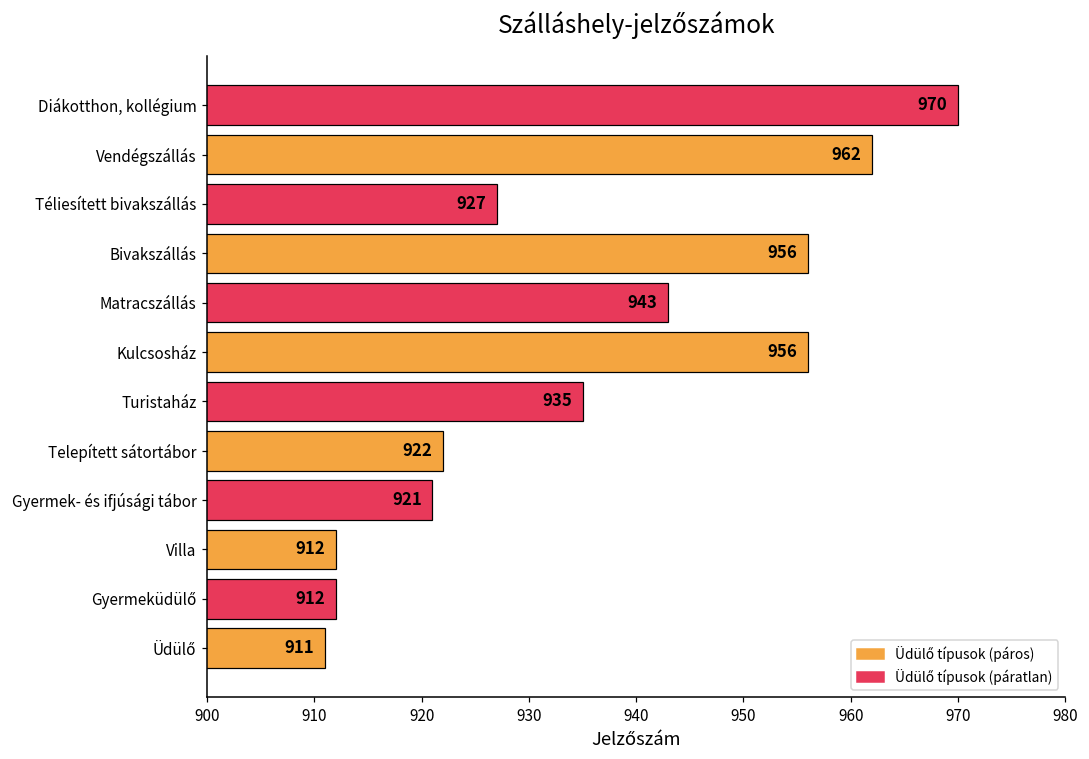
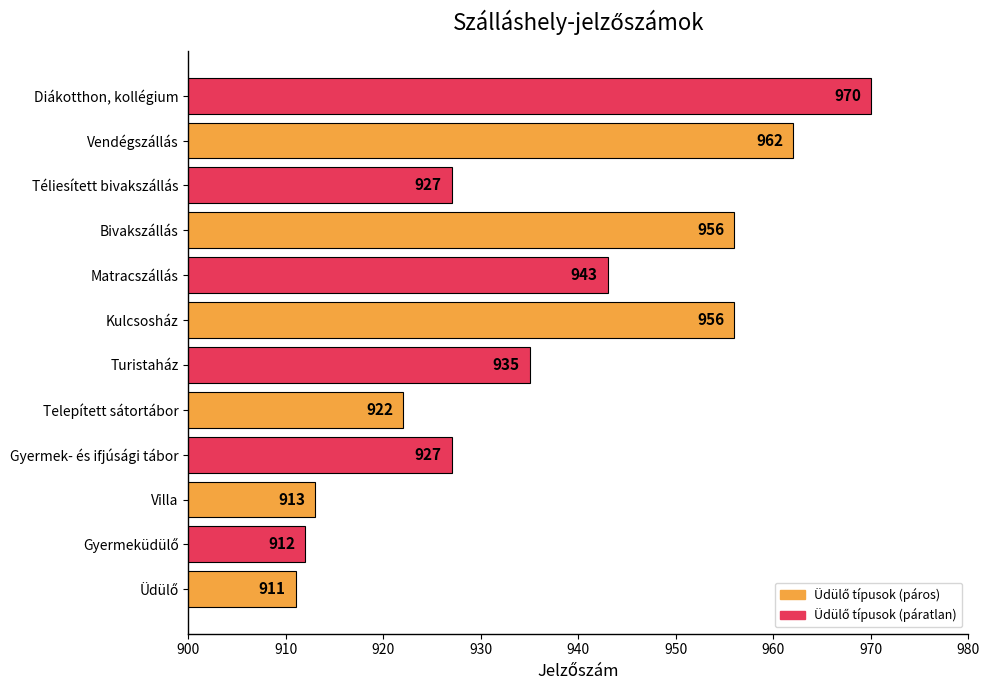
Gyermek- és ifjúsági tábor: 921 -> 927
Villa: 912 -> 913
